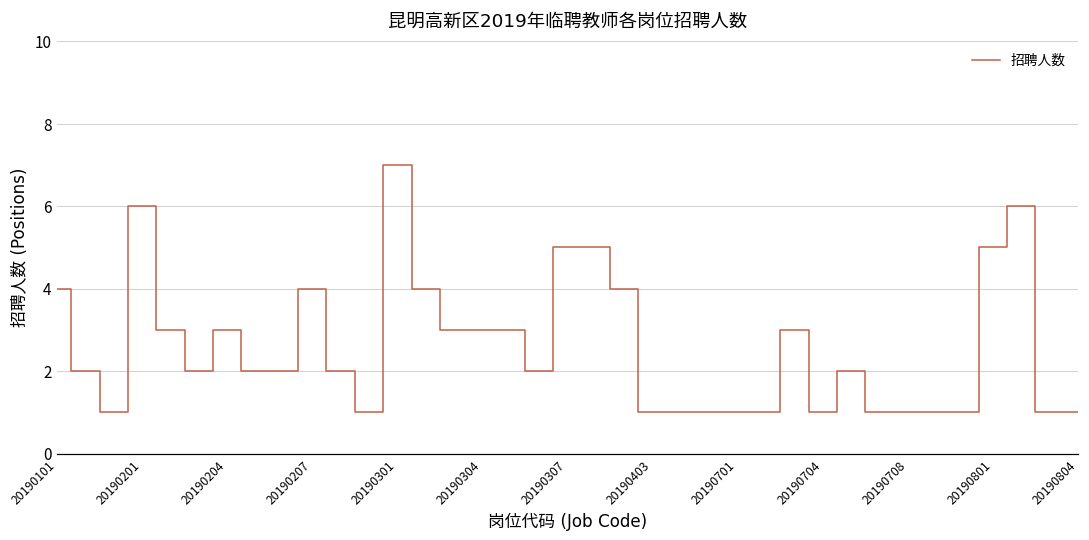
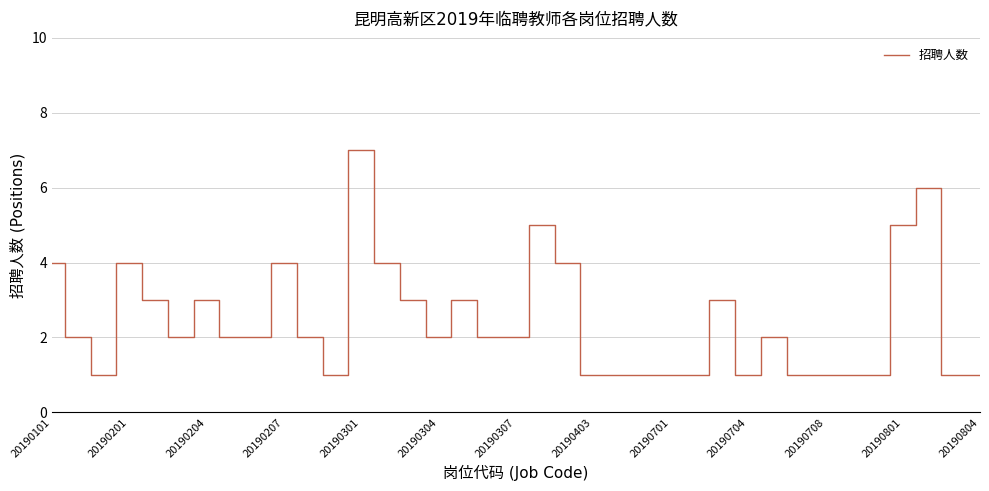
20190201: 6 -> 4
20190304: 3 -> 2
20190307: 5 -> 2
